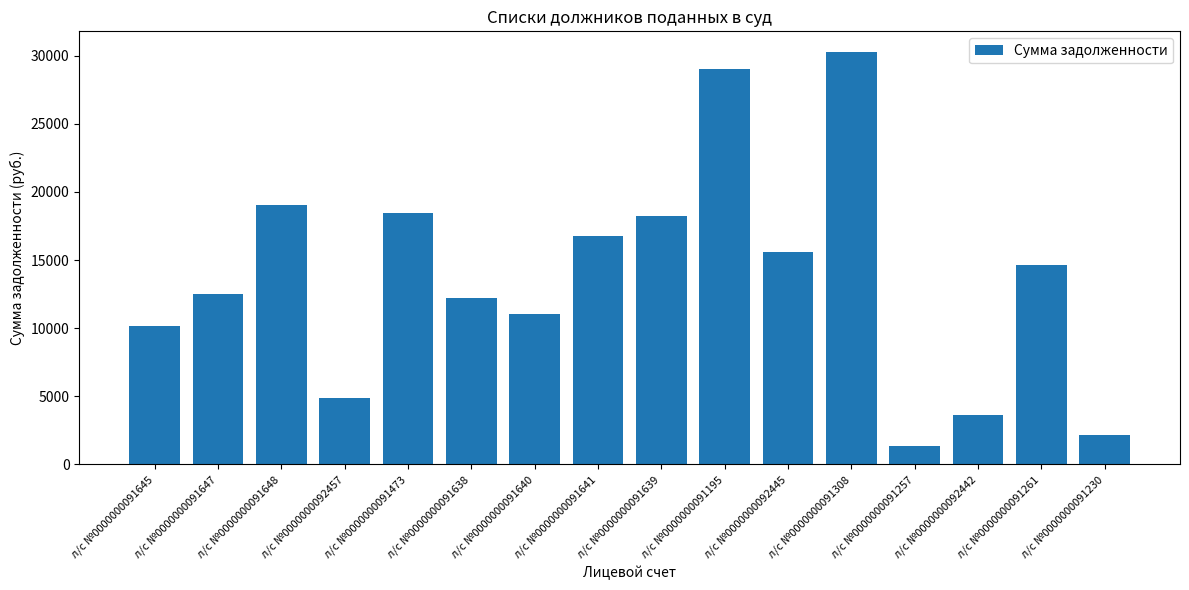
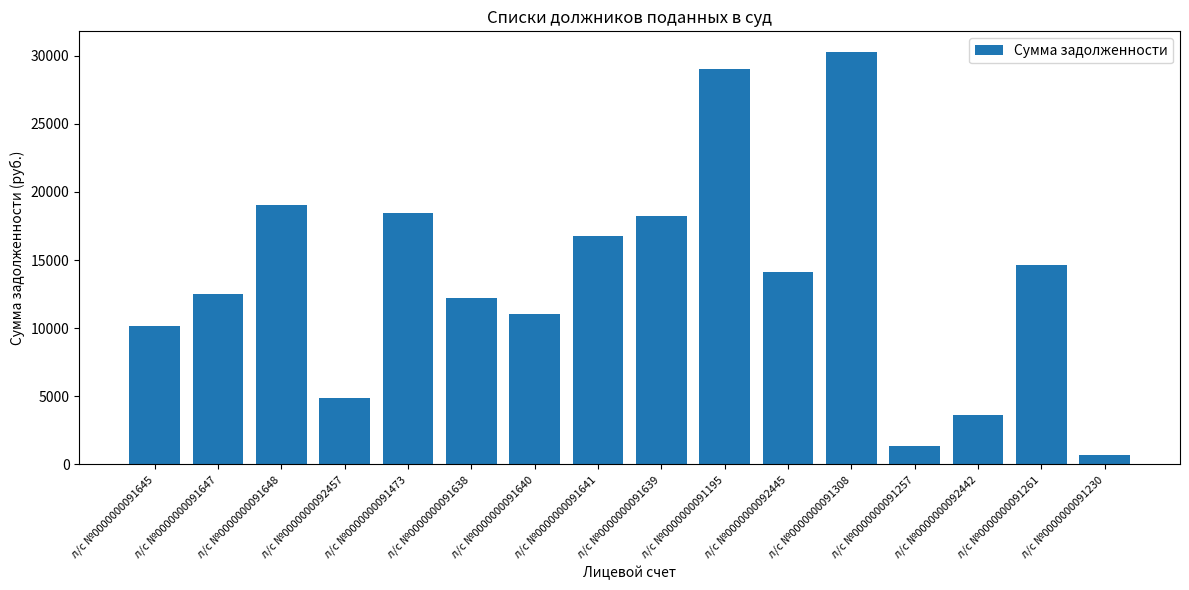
л/с №0000000092445: 15600 -> 14100
л/с №0000000091230: 2100 -> 700
